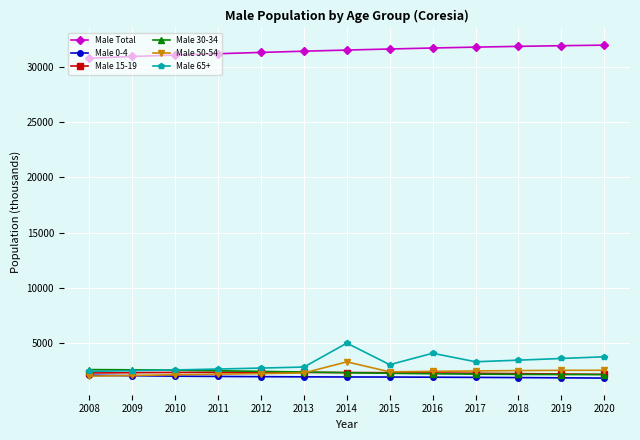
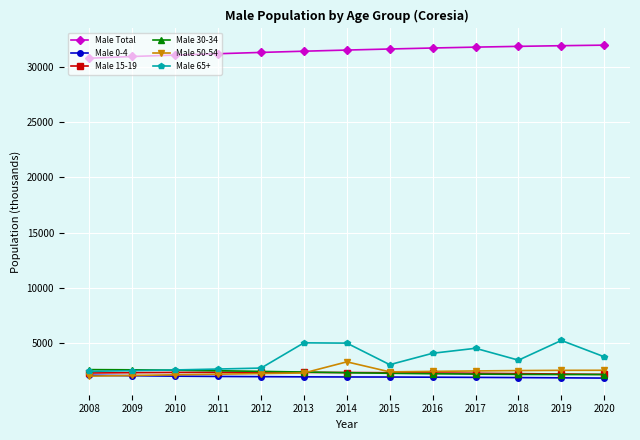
Male 65+, 2013: 2800 -> 5000
Male 65+, 2017: 3300 -> 4500
Male 65+, 2019: 3600 -> 5200
